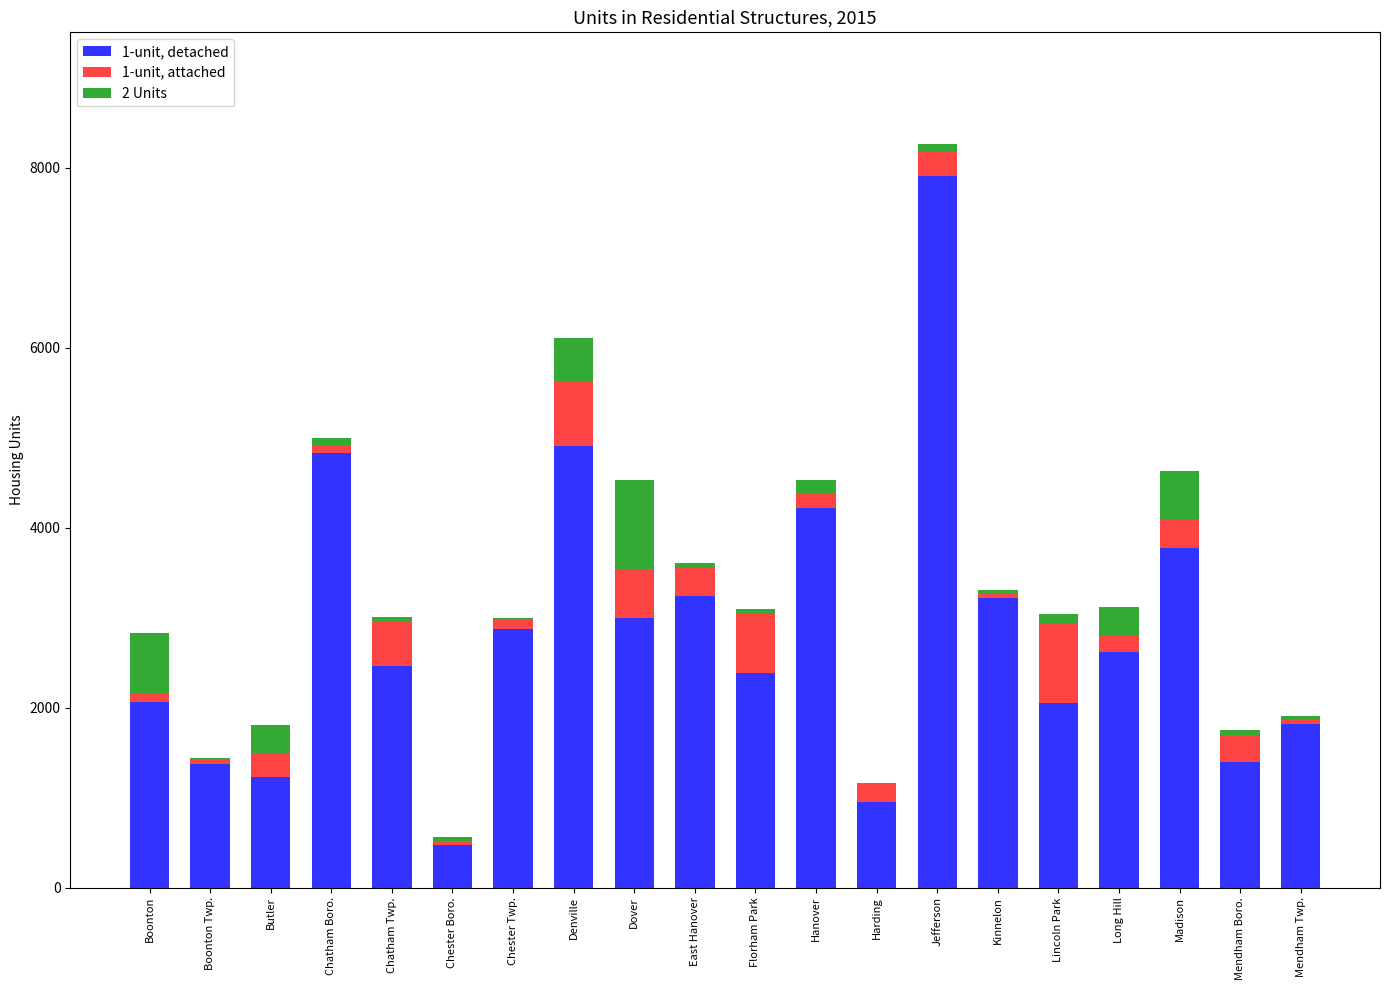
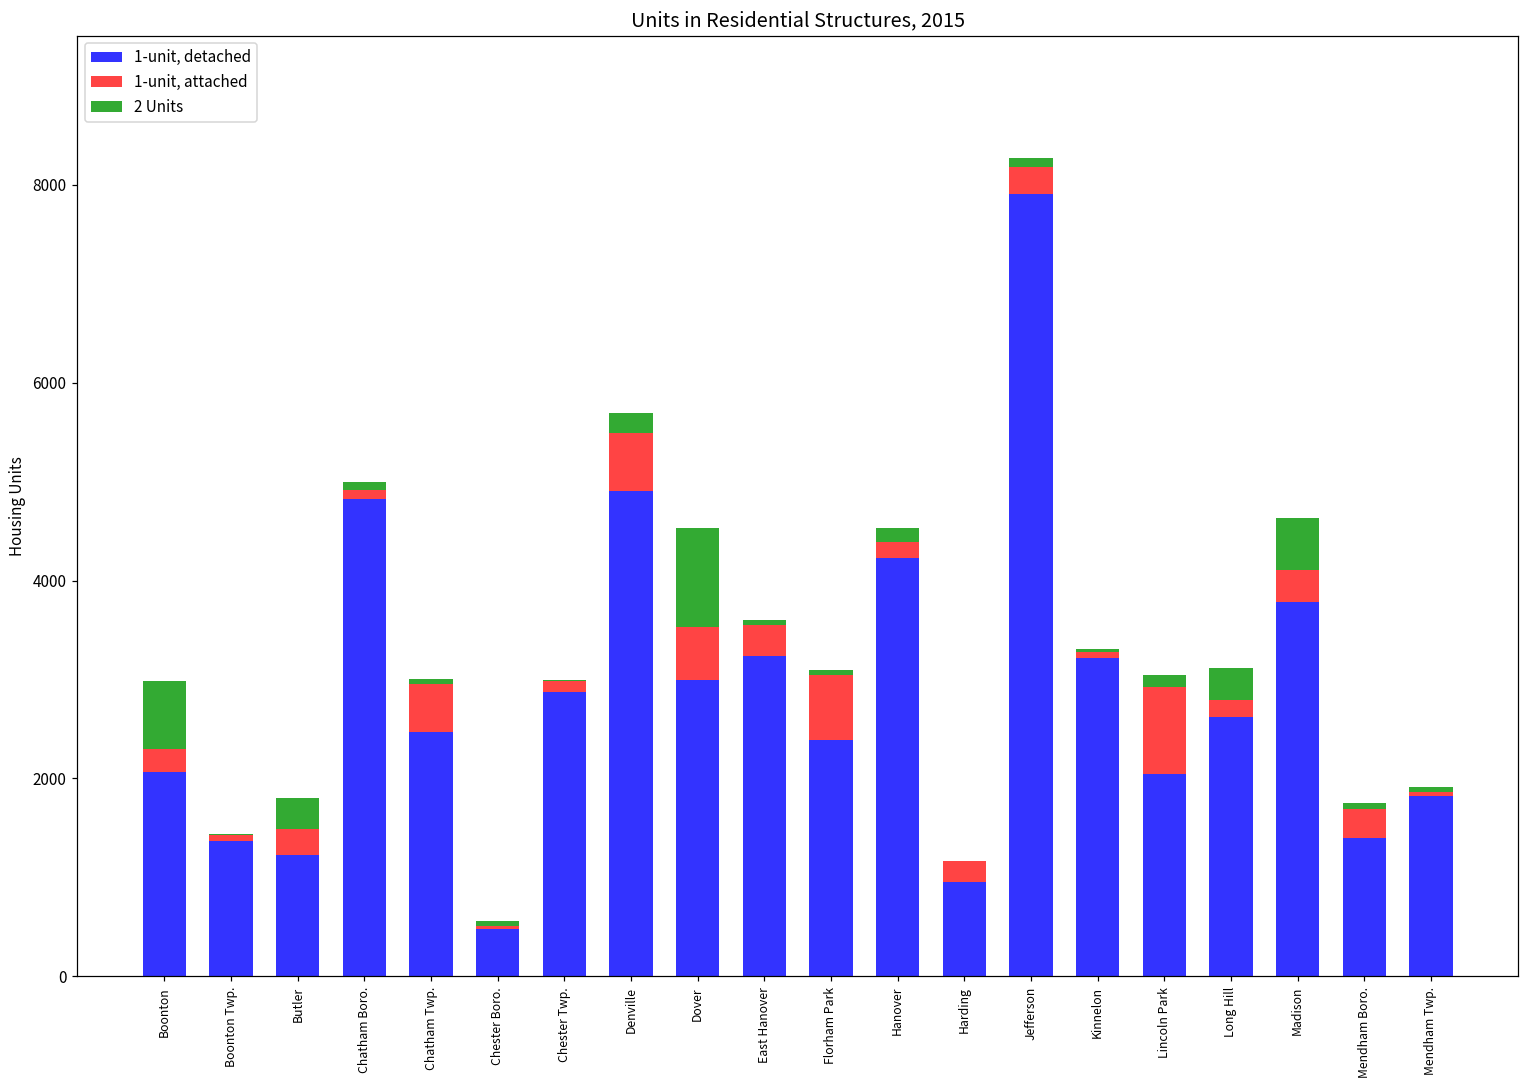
1-unit, attached, Boonton: 100 -> 200
1-unit, attached, Denville: 700 -> 600
2 Units, Denville: 500 -> 200
